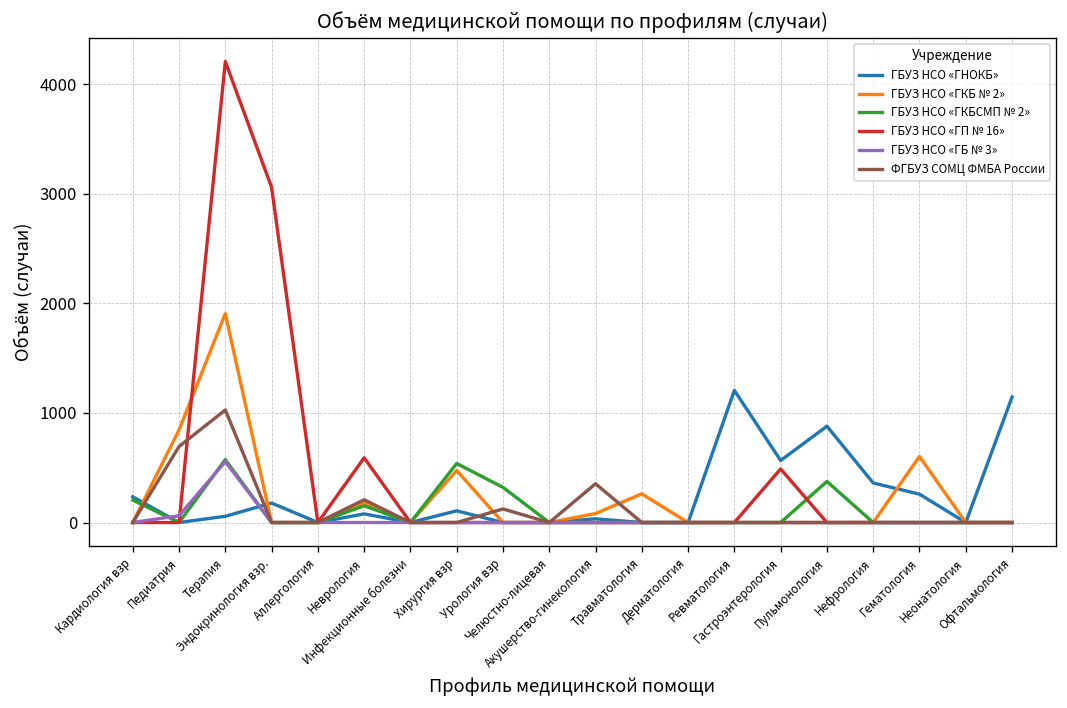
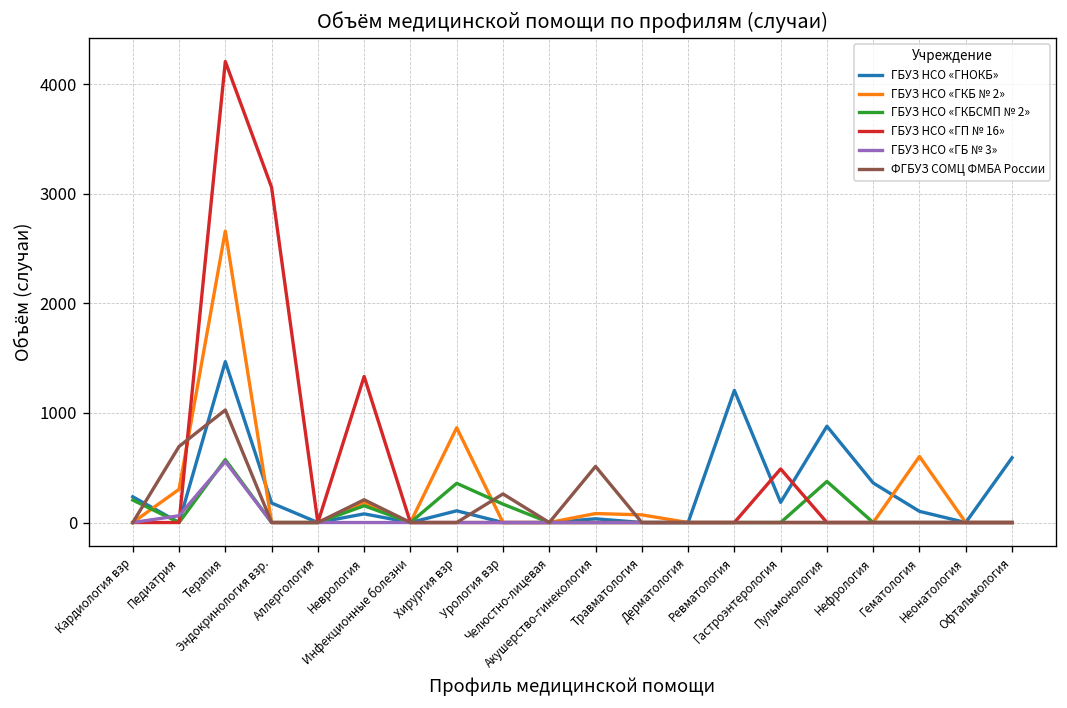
ГБУЗ НСО «ГКБ № 2», Педиатрия: 800 -> 300
ГБУЗ НСО «ГНОКБ», Терапия: 100 -> 1500
ГБУЗ НСО «ГКБ № 2», Терапия: 1900 -> 2700
ГБУЗ НСО «ГП № 16», Неврология: 600 -> 1300
ГБУЗ НСО «ГКБ № 2», Хирургия взр: 500 -> 900
ГБУЗ НСО «ГКБСМП № 2», Хирургия взр: 500 -> 400
ГБУЗ НСО «ГКБСМП № 2», Урология взр: 300 -> 200
ФГБУЗ СОМЦ ФМБА России, Урология взр: 100 -> 300
ФГБУЗ СОМЦ ФМБА России, Акушерство-гинекология: 400 -> 500
ГБУЗ НСО «ГКБ № 2», Травматология: 300 -> 100
ГБУЗ НСО «ГНОКБ», Гастроэнтерология: 600 -> 200
ГБУЗ НСО «ГНОКБ», Гематология: 300 -> 100
ГБУЗ НСО «ГНОКБ», Офтальмология: 1100 -> 600
